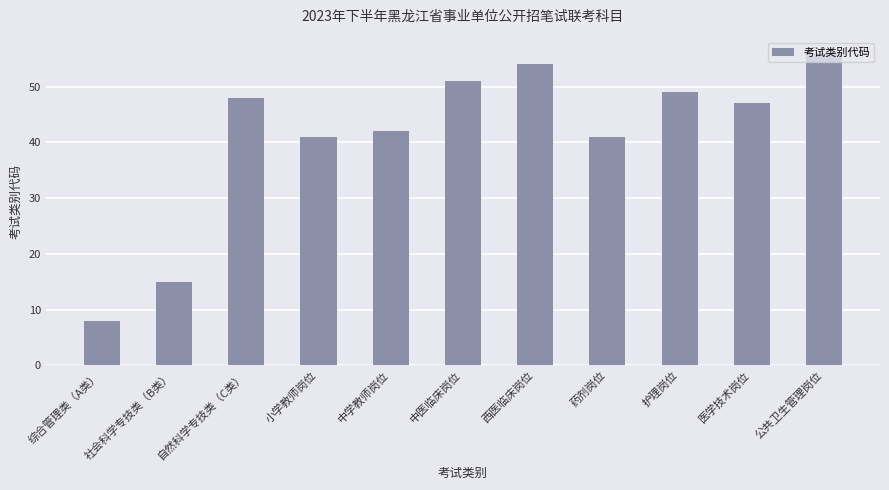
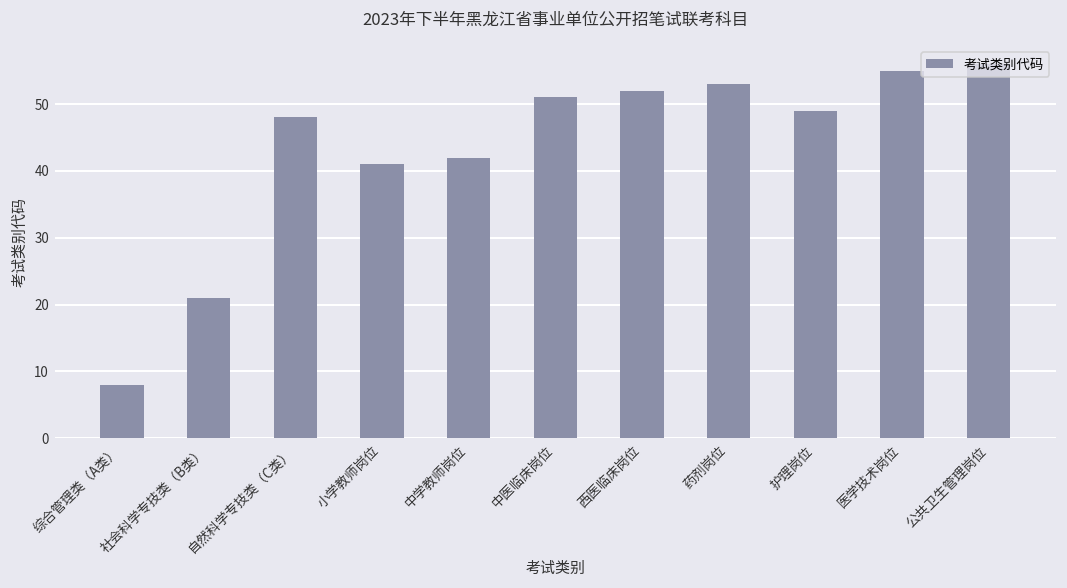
社会科学专技类（B类）: 15 -> 21
西医临床岗位: 54 -> 52
药剂岗位: 41 -> 53
医学技术岗位: 47 -> 55
